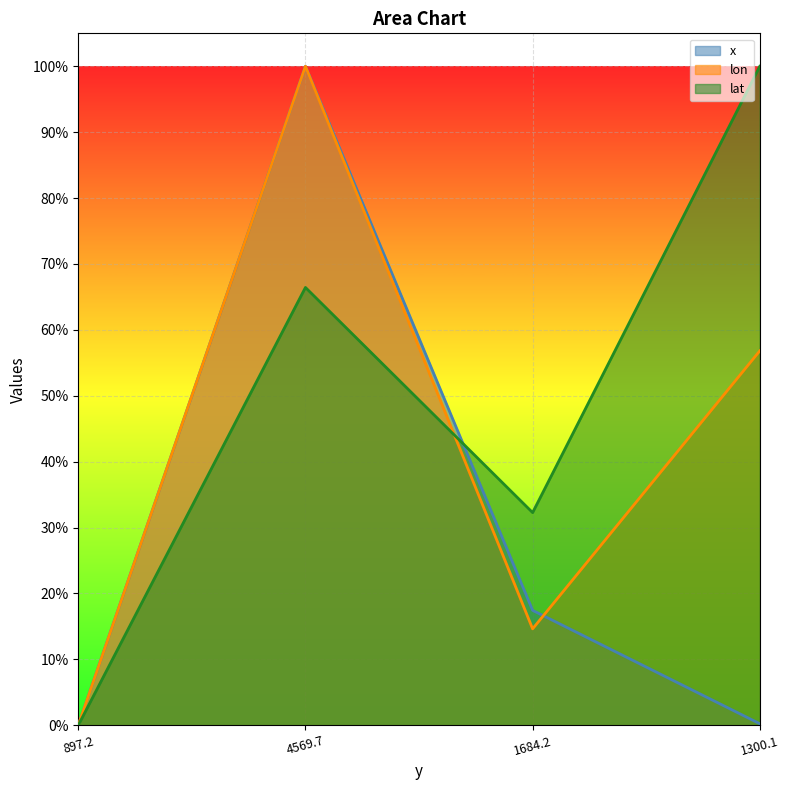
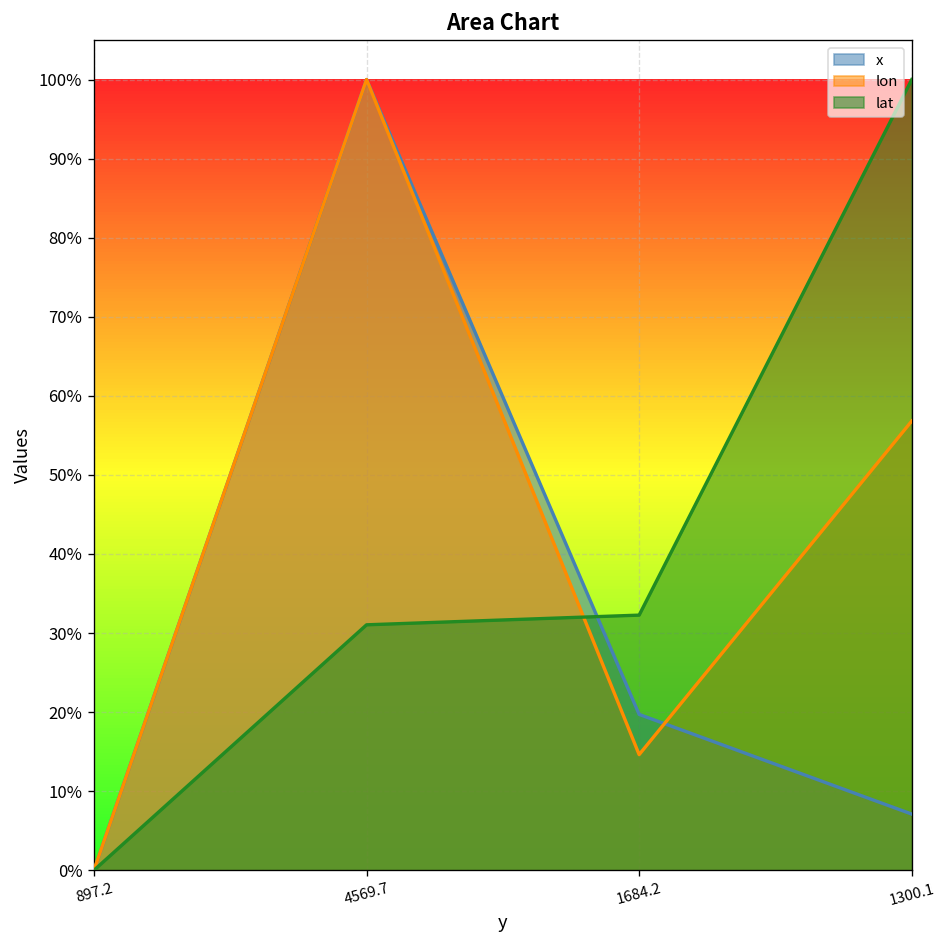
lat, 4569.7: 66% -> 31%
x, 1684.2: 17% -> 20%
x, 1300.1: 0% -> 7%
